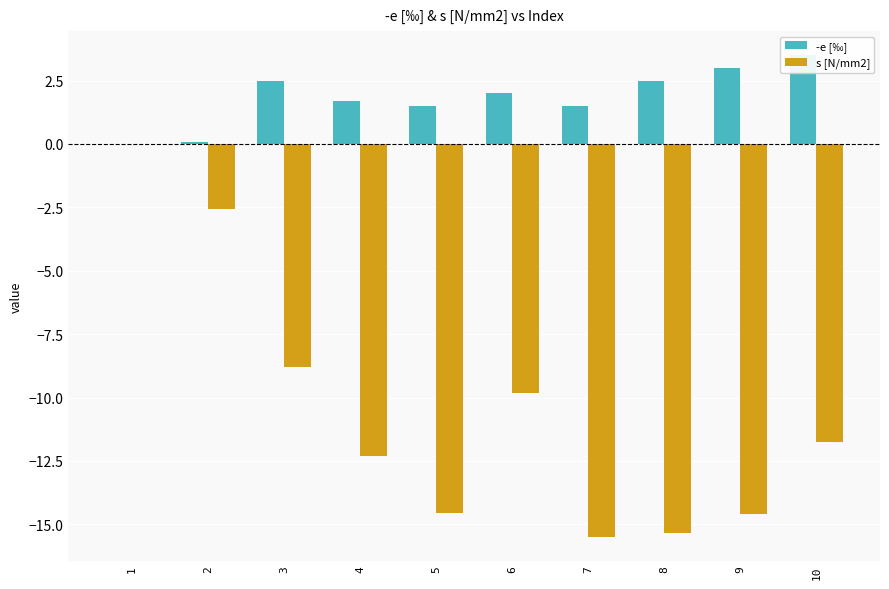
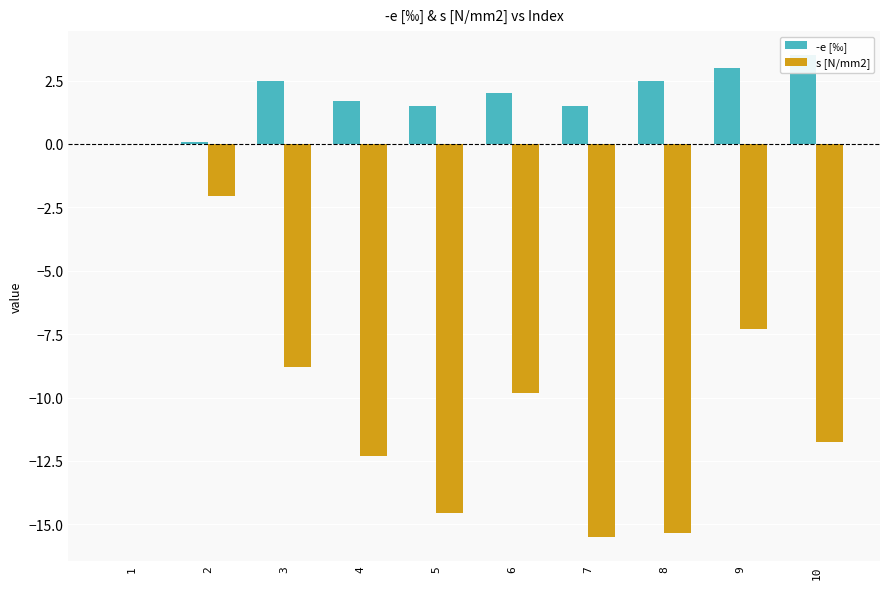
s [N/mm2], 2: -2.6 -> -2.1
s [N/mm2], 9: -14.6 -> -7.3
